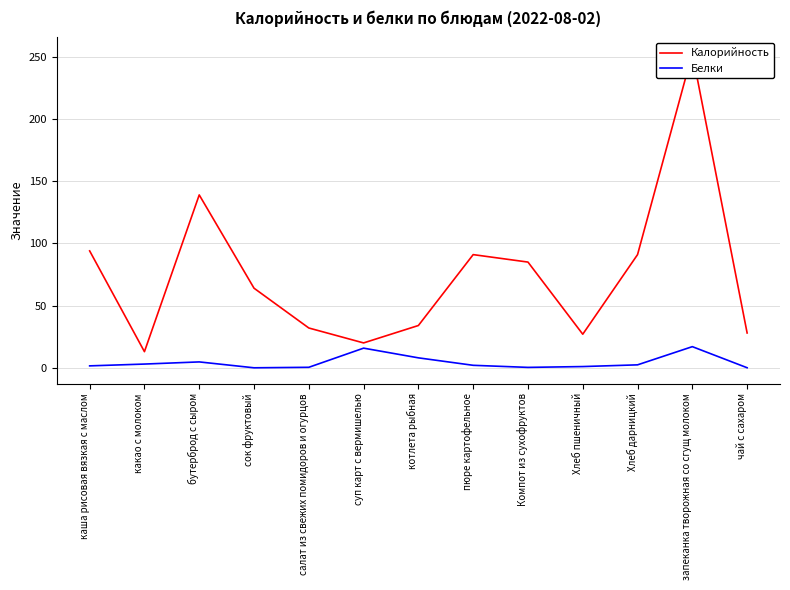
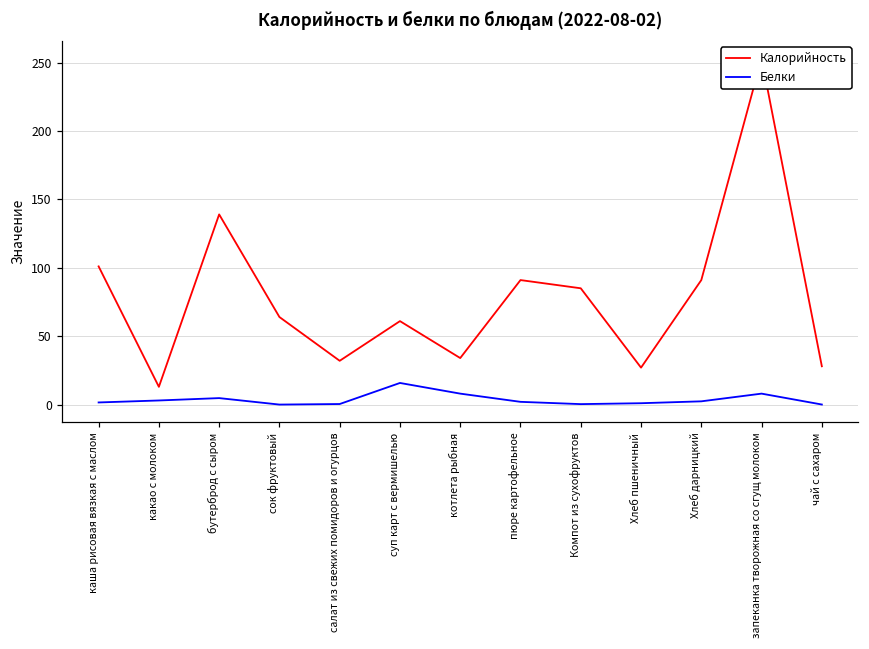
Калорийность, каша рисовая вязкая с маслом: 94 -> 101
Калорийность, суп карт с вермишелью: 20 -> 61
Белки, запеканка творожная со сгущ молоком: 17 -> 8
